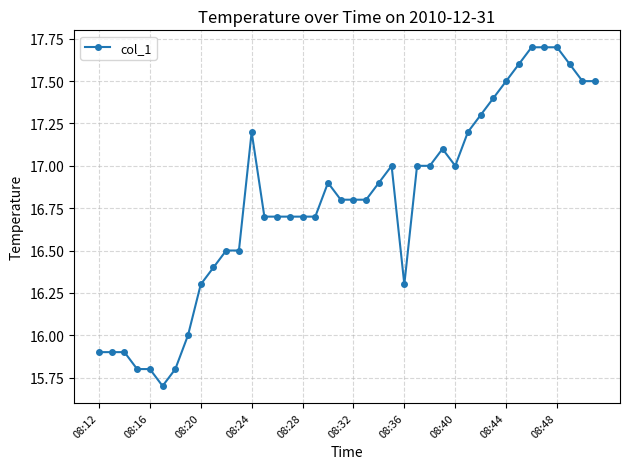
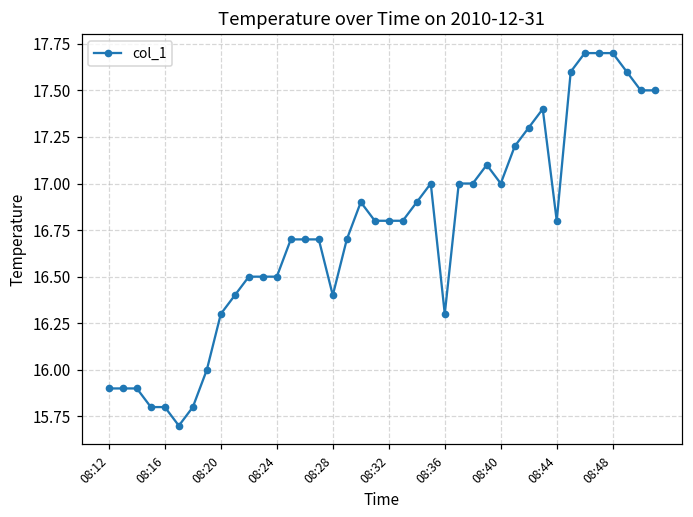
08:24: 17.2 -> 16.5
08:28: 16.7 -> 16.4
08:44: 17.5 -> 16.8
